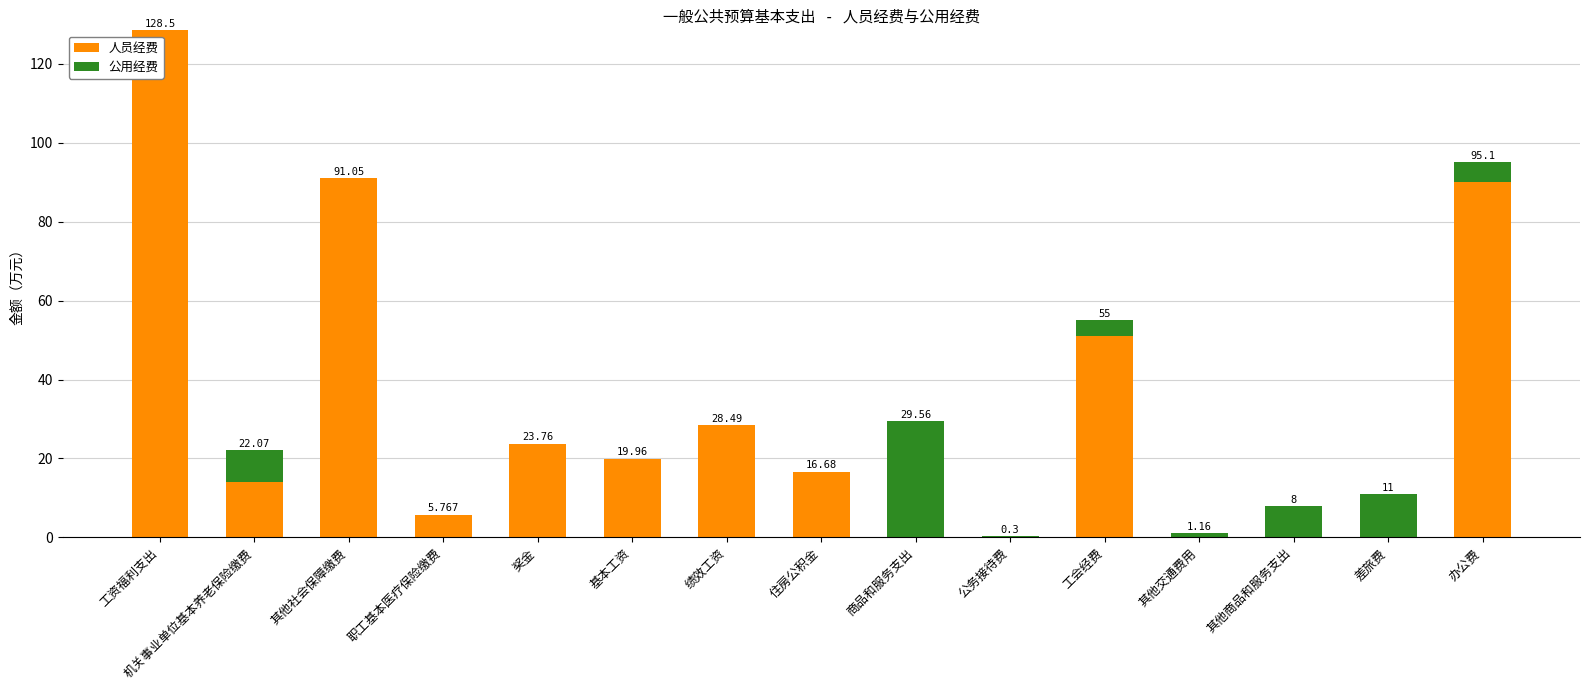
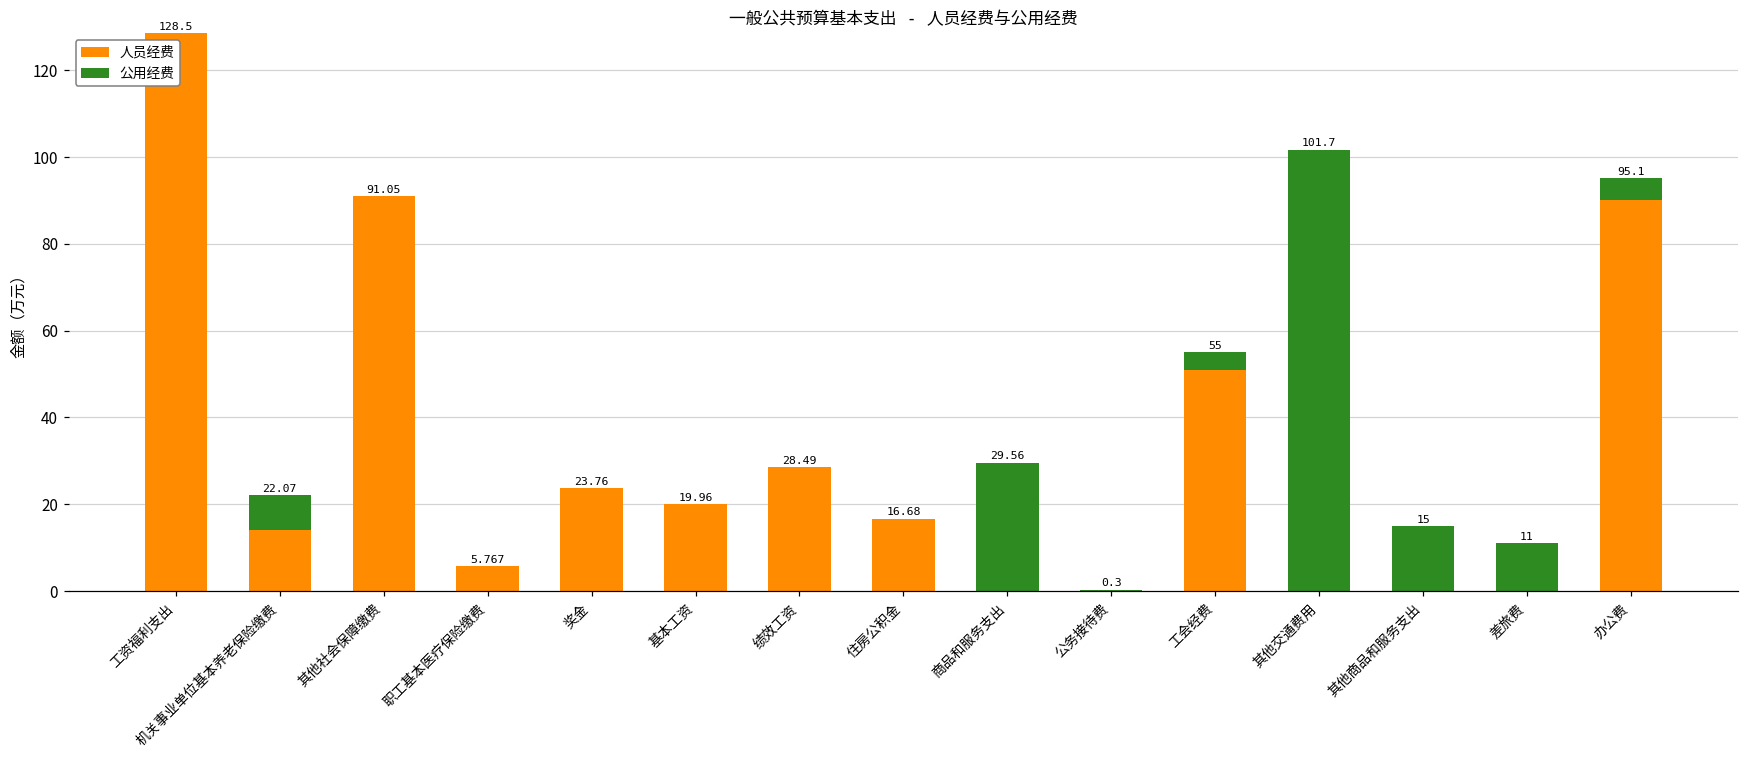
公用经费, 其他交通费用: 1.16 -> 101.7
公用经费, 其他商品和服务支出: 8 -> 15
